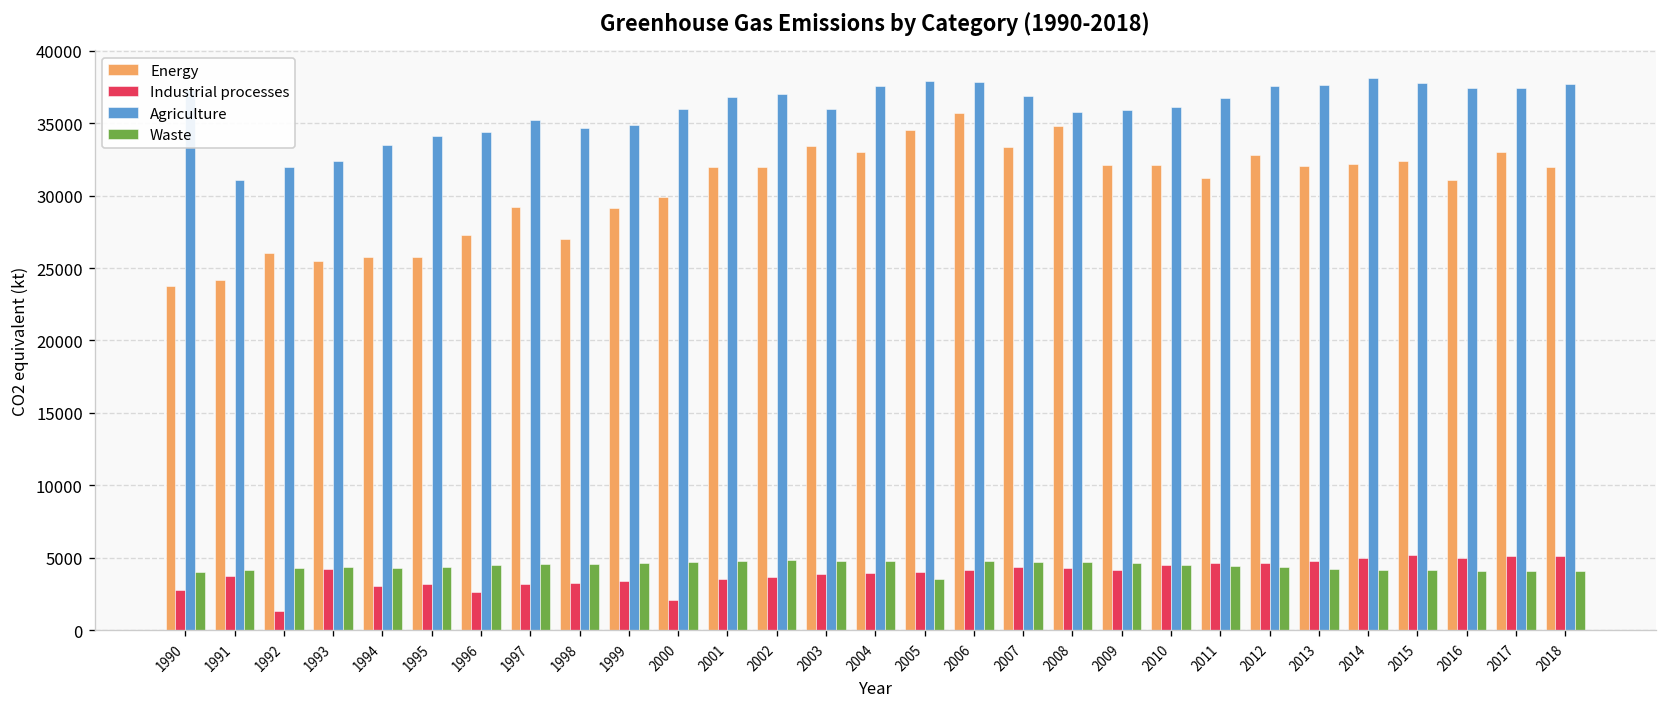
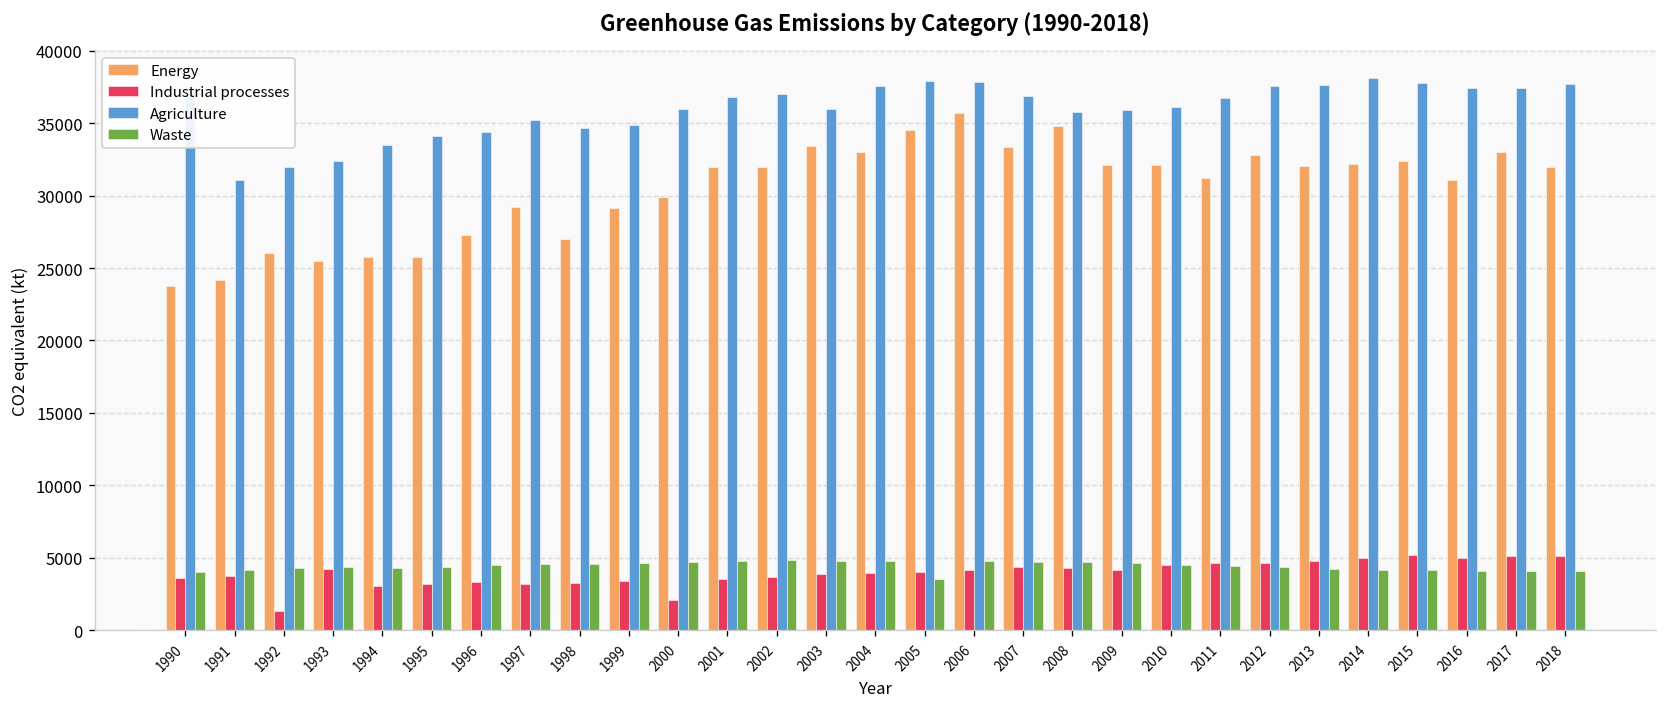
Industrial processes, 1990: 2800 -> 3600
Industrial processes, 1996: 2700 -> 3400
